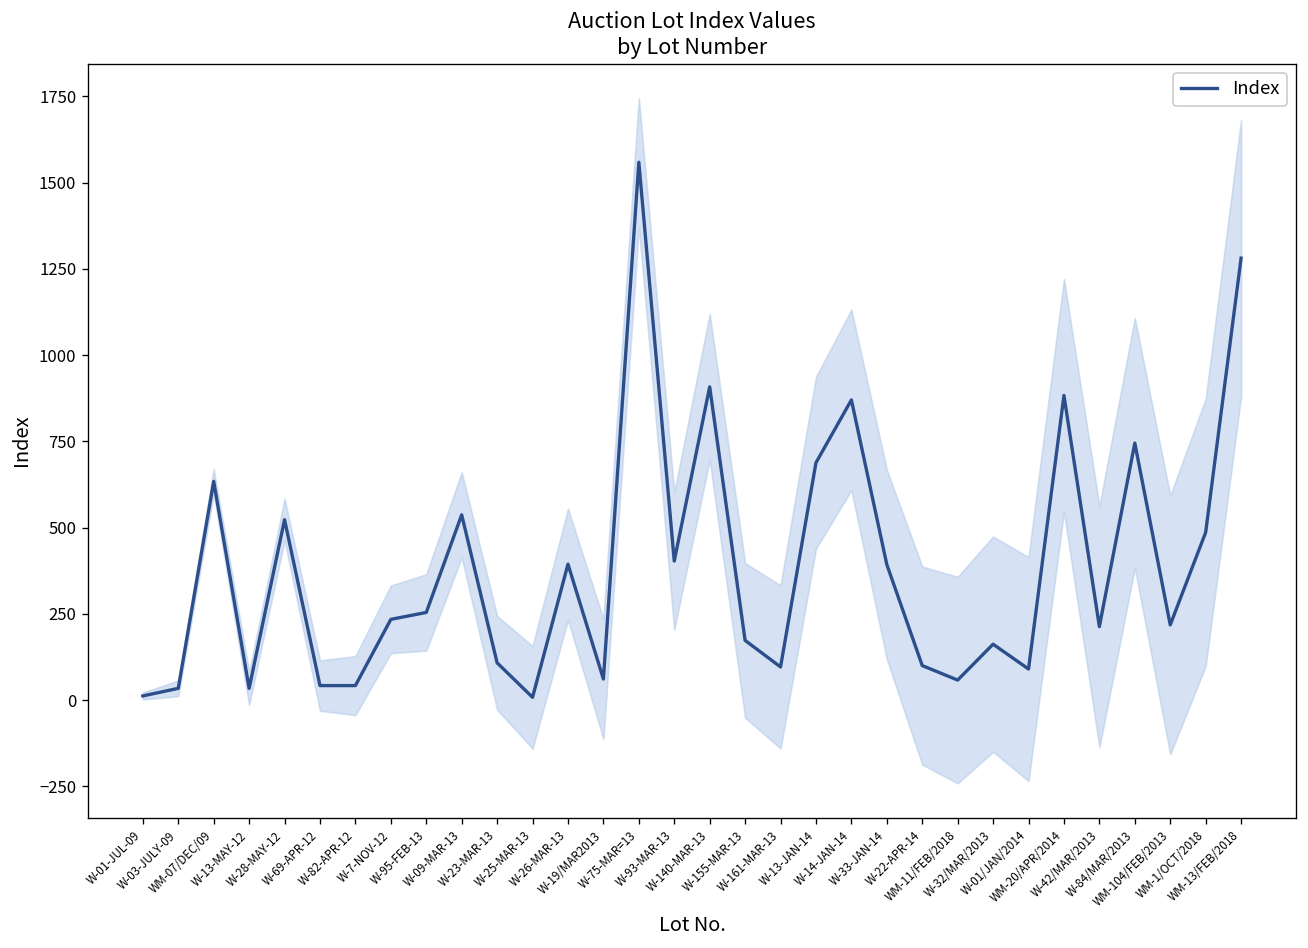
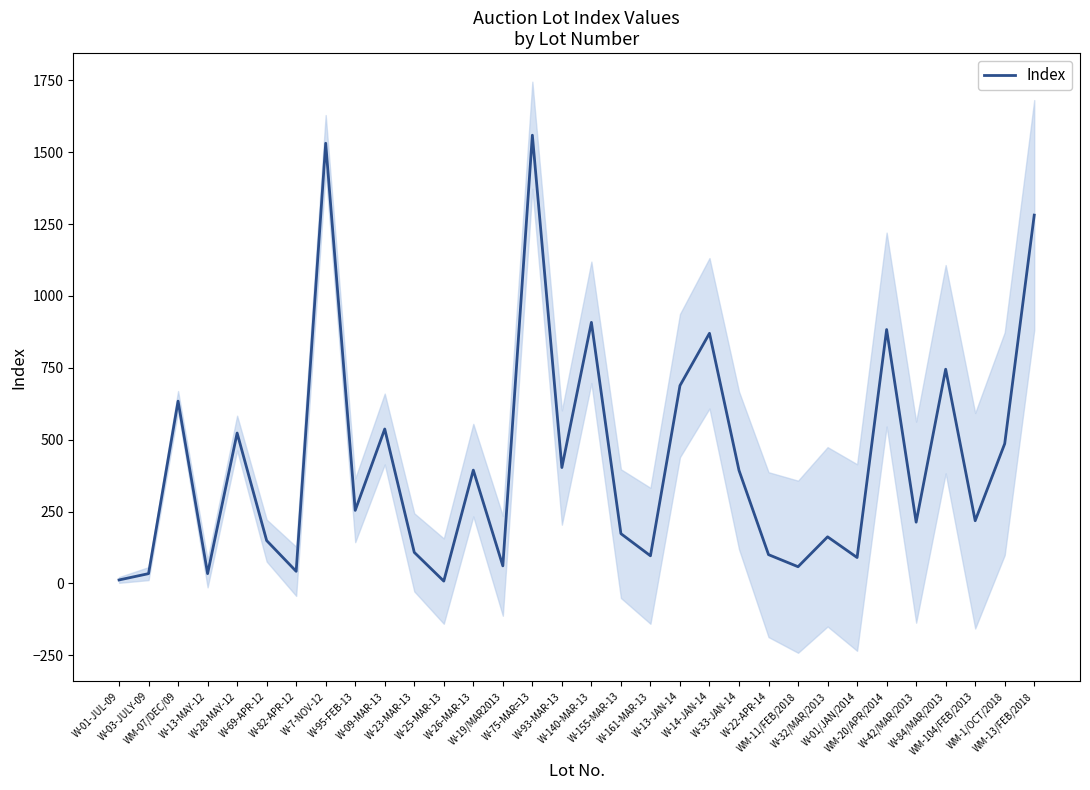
Index, W-69-APR-12: 40 -> 150
Index, W-7-NOV-12: 230 -> 1530
